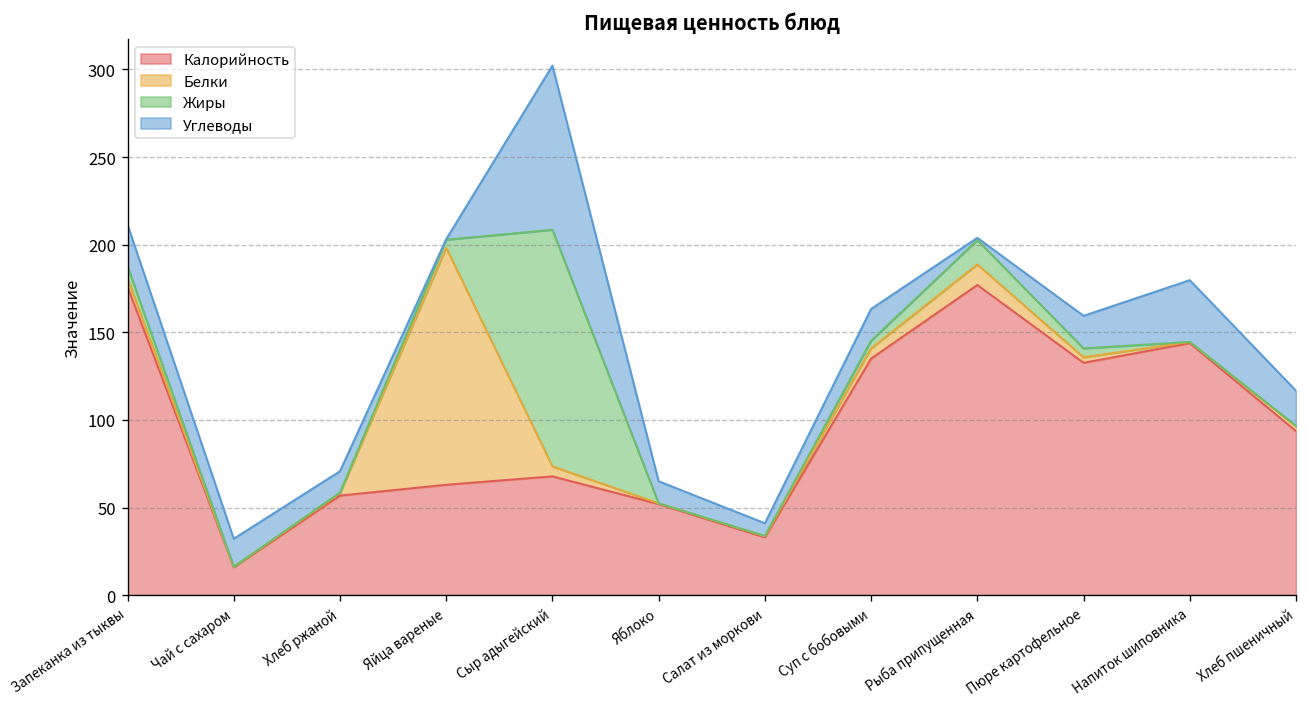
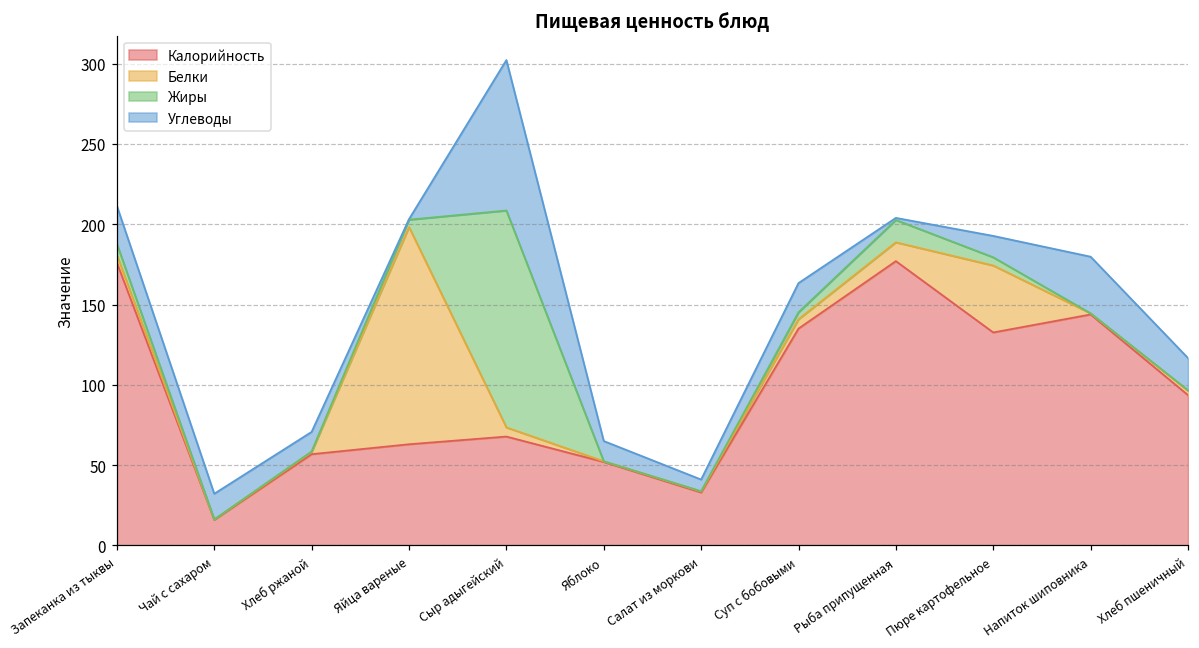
Белки, Пюре картофельное: 3 -> 42
Углеводы, Пюре картофельное: 19 -> 13
